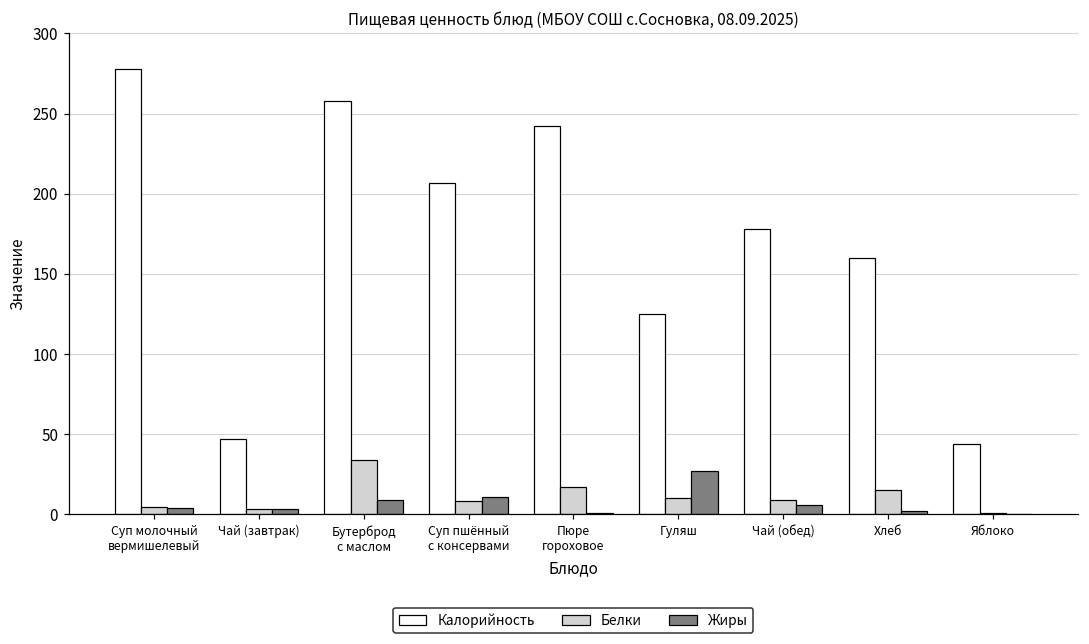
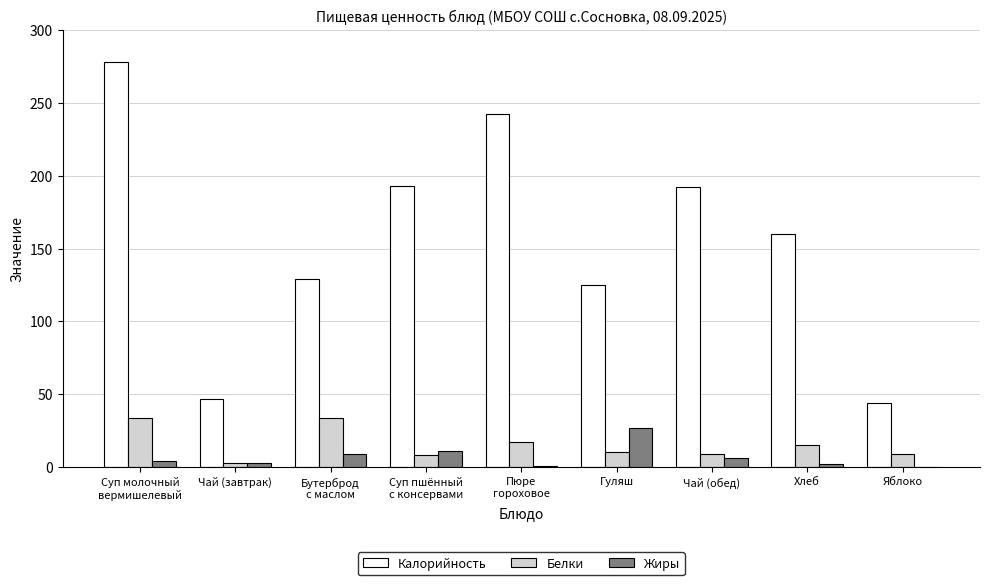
Белки, Суп молочный вермишелевый: 5 -> 34
Калорийность, Бутерброд с маслом: 258 -> 129
Калорийность, Суп пшённый с консервами: 207 -> 193
Калорийность, Чай (обед): 178 -> 192
Белки, Яблоко: 1 -> 9
